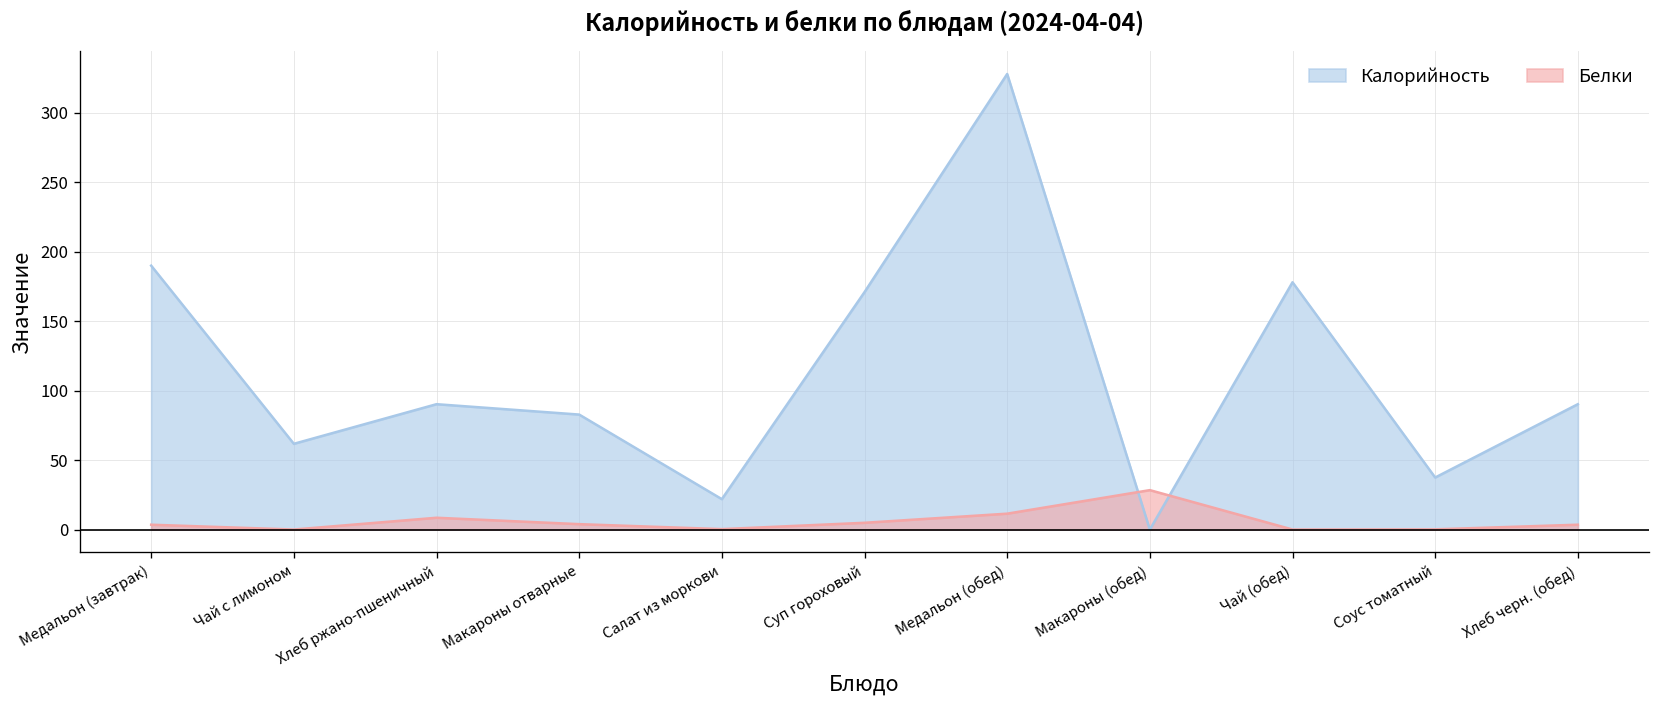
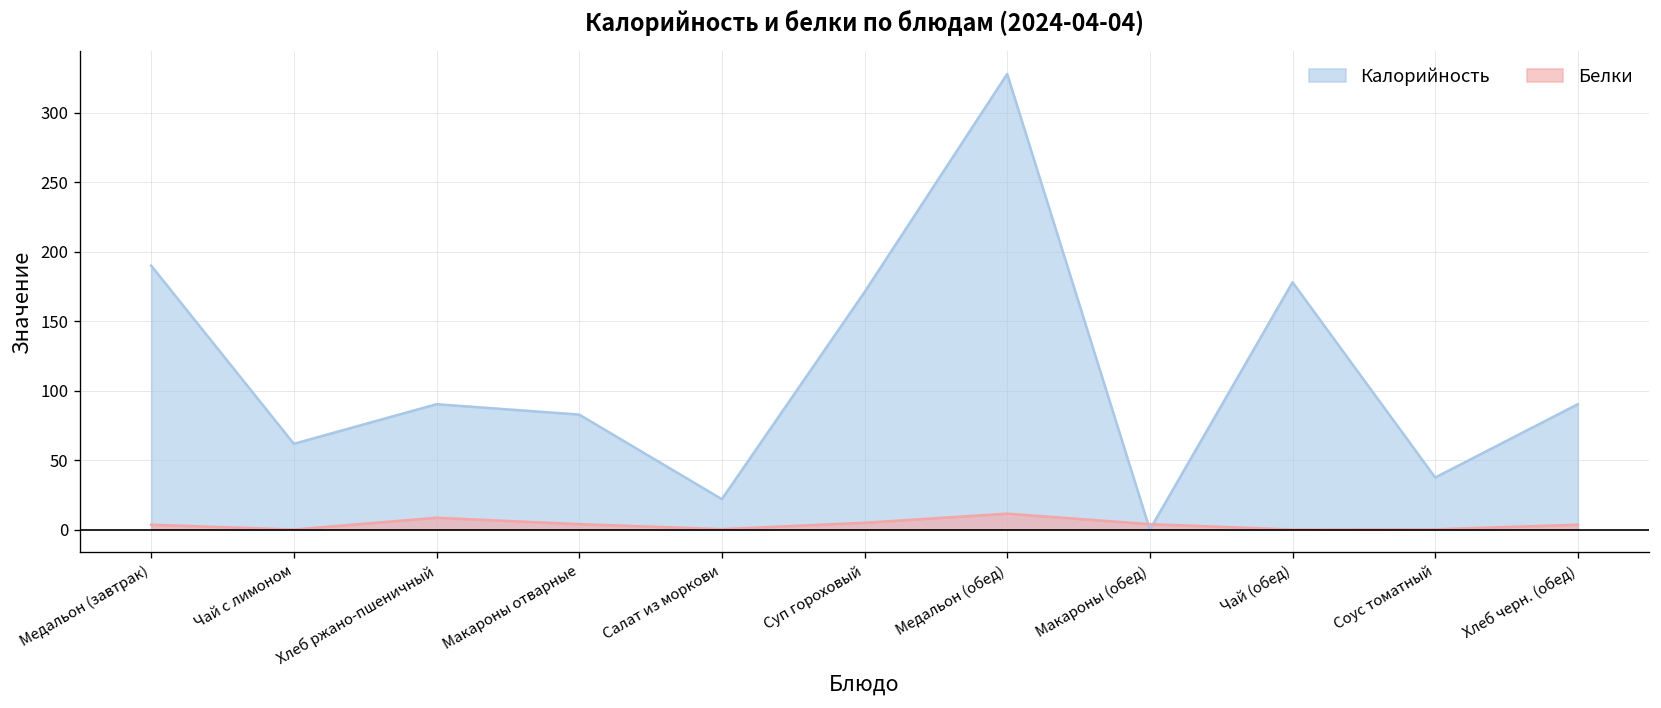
Белки, Макароны (обед): 28 -> 4
